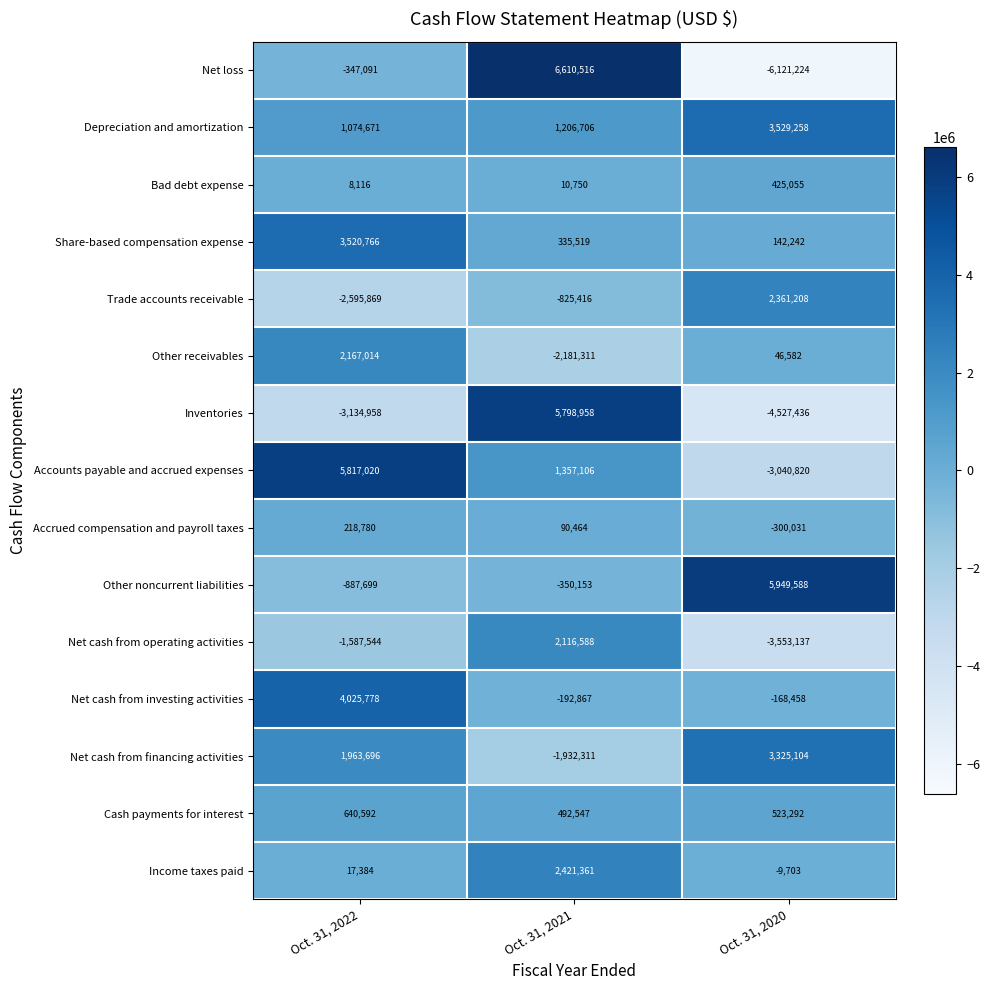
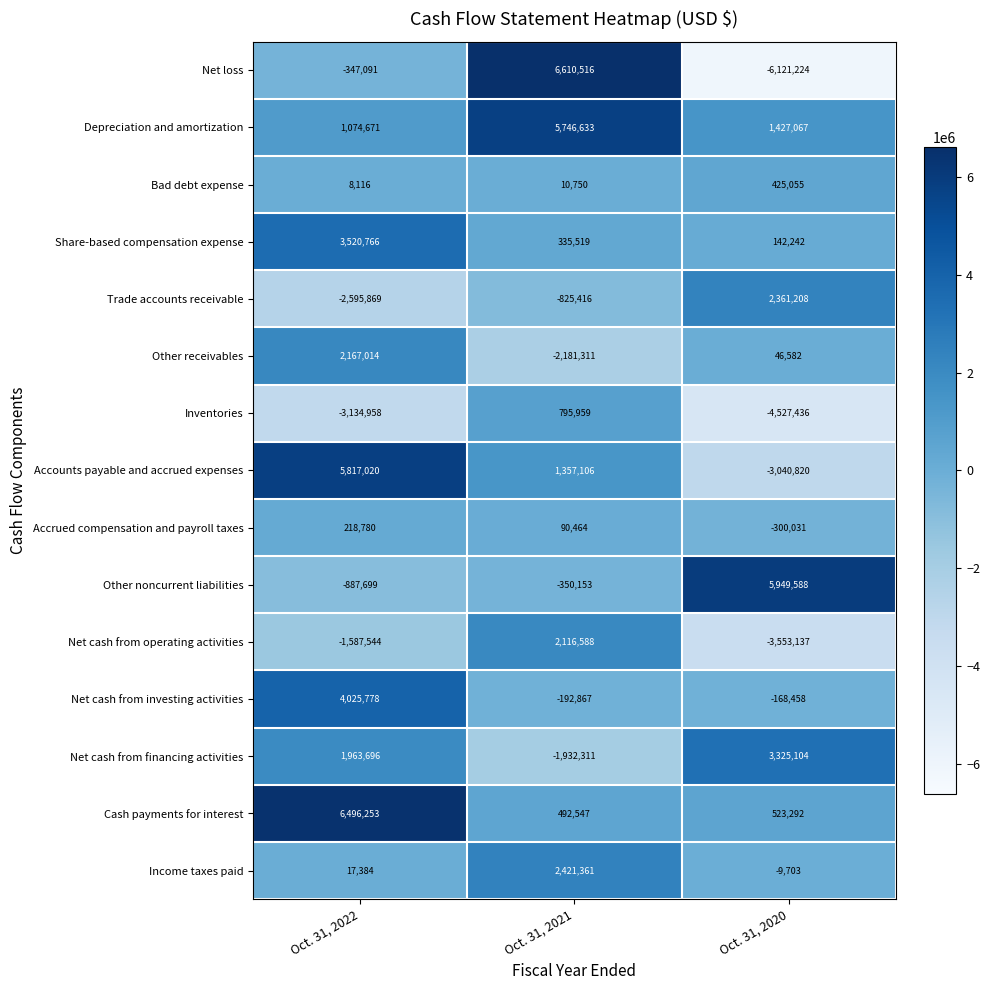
Depreciation and amortization, Oct. 31, 2021: 1,206,706 -> 5,746,633
Depreciation and amortization, Oct. 31, 2020: 3,529,258 -> 1,427,067
Inventories, Oct. 31, 2021: 5,798,958 -> 795,959
Cash payments for interest, Oct. 31, 2022: 640,592 -> 6,496,253
